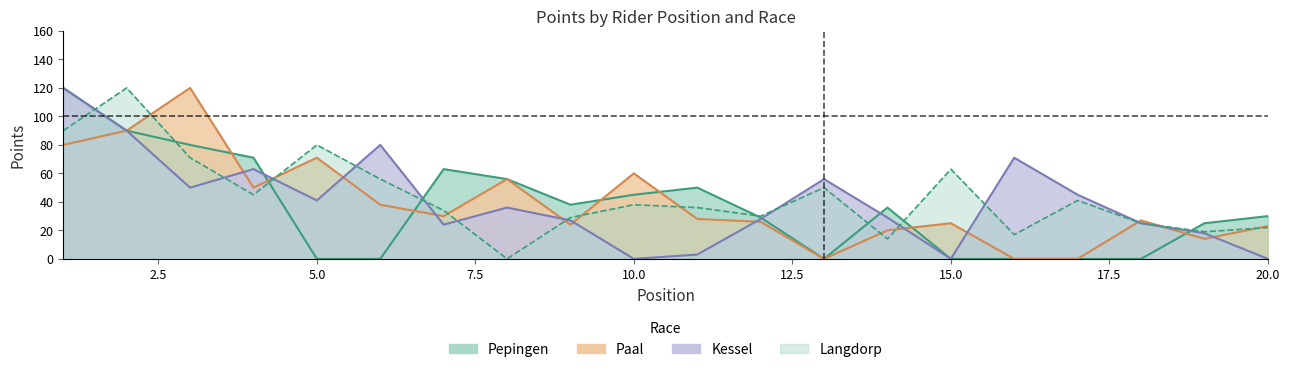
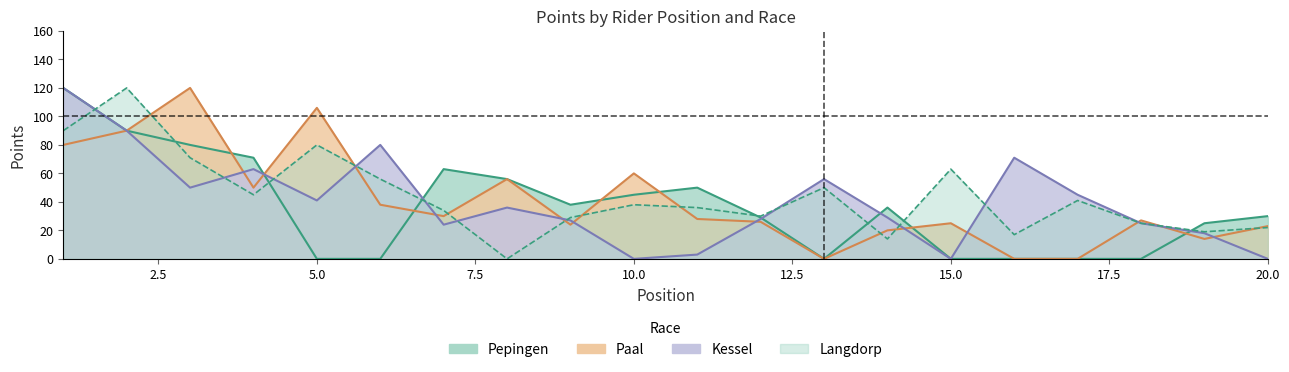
Paal, 5.0: 71 -> 106
